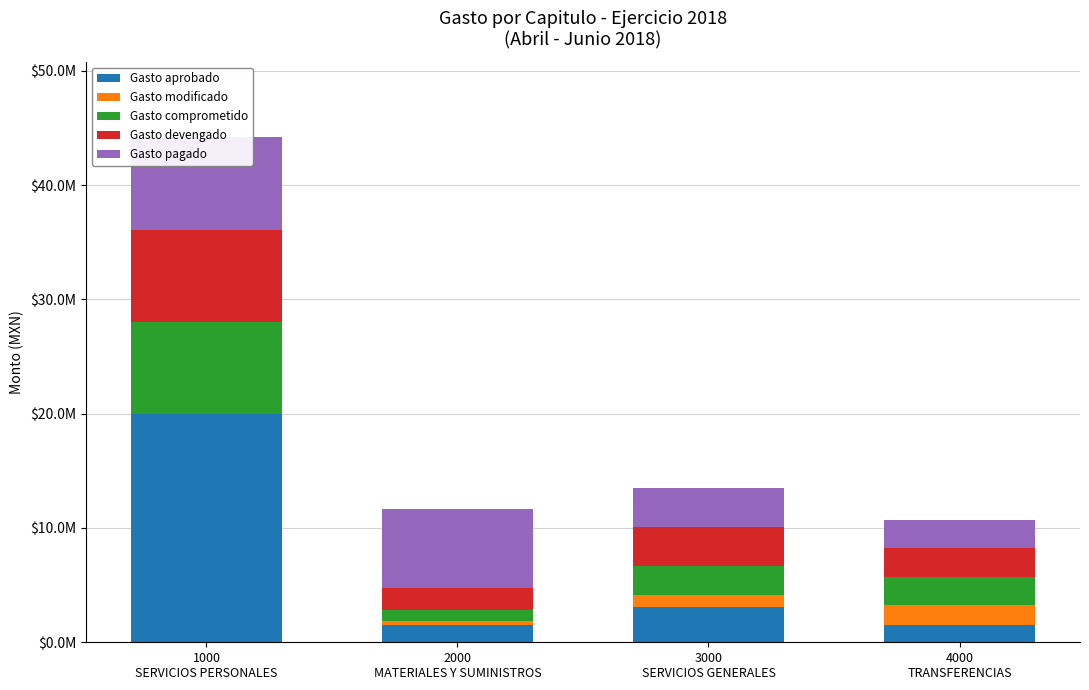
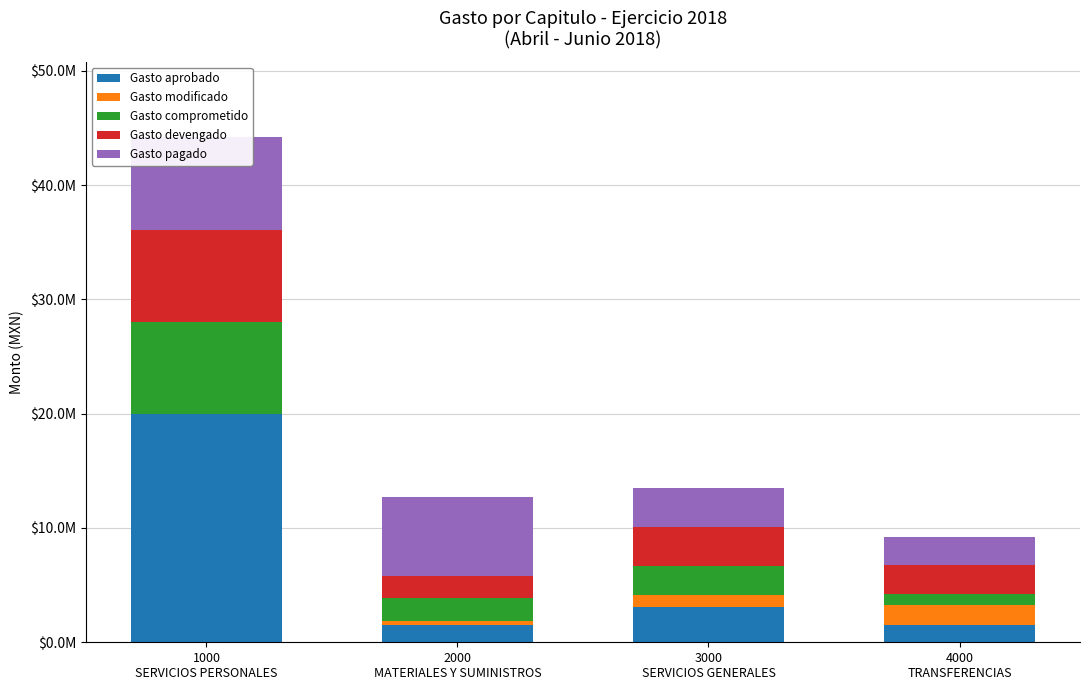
Gasto comprometido, 2000 MATERIALES Y SUMINISTROS: $900000 -> $2000000
Gasto comprometido, 4000 TRANSFERENCIAS: $2500000 -> $1000000
